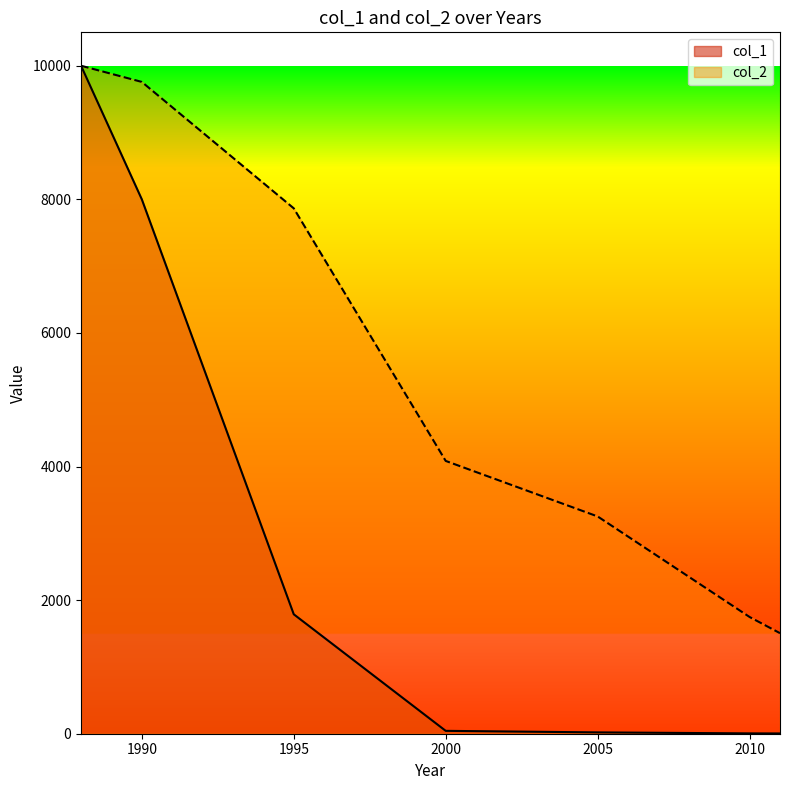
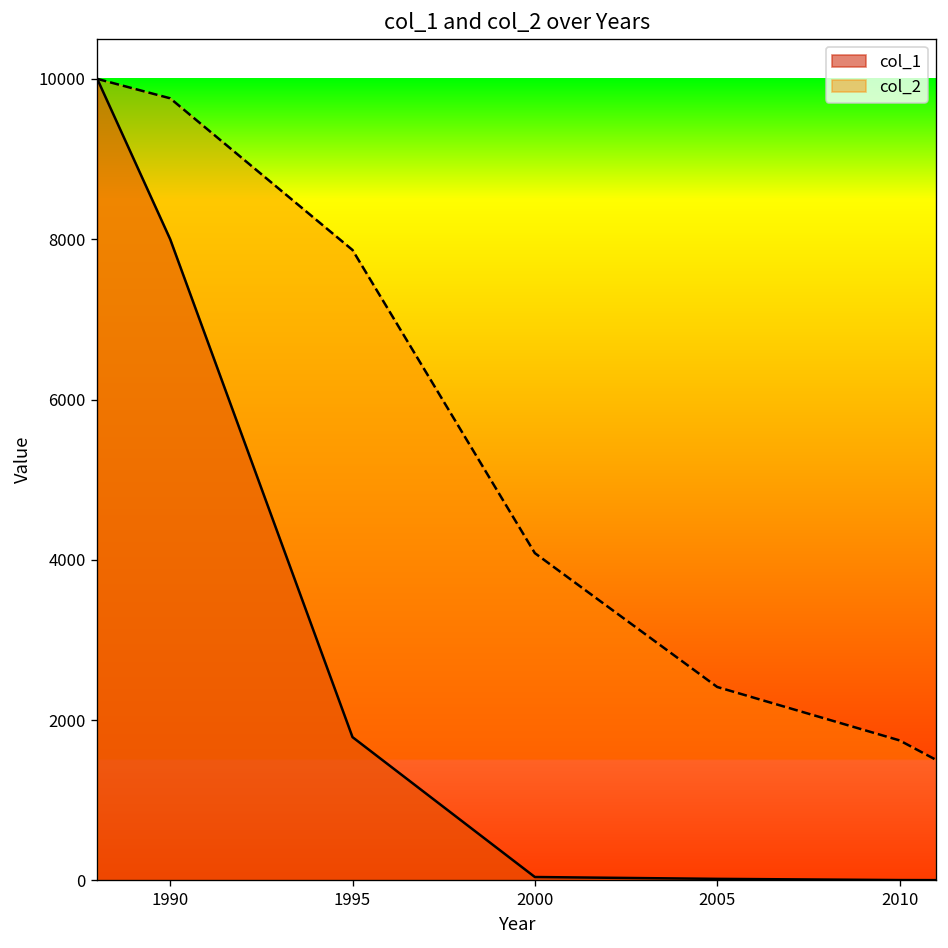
col_2, 2005: 3300 -> 2400
